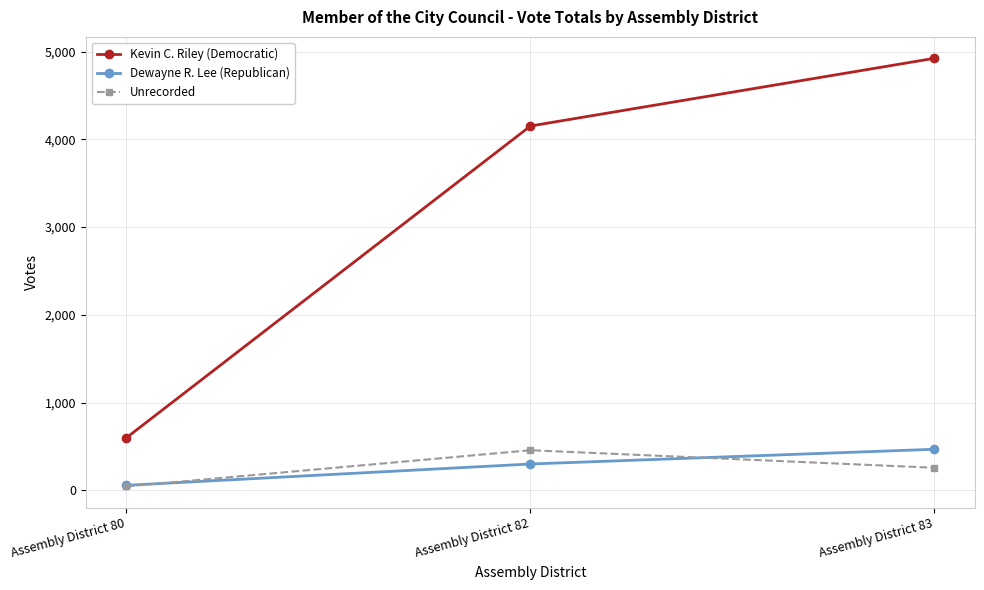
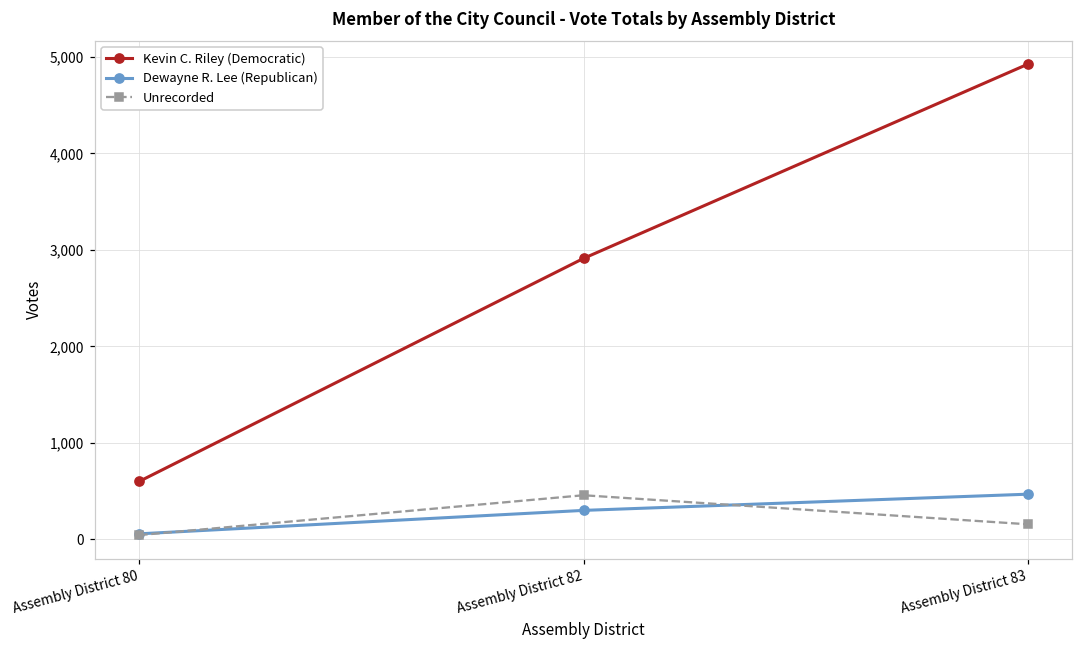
Kevin C. Riley (Democratic), Assembly District 82: 4,200 -> 2,900
Unrecorded, Assembly District 83: 300 -> 200
